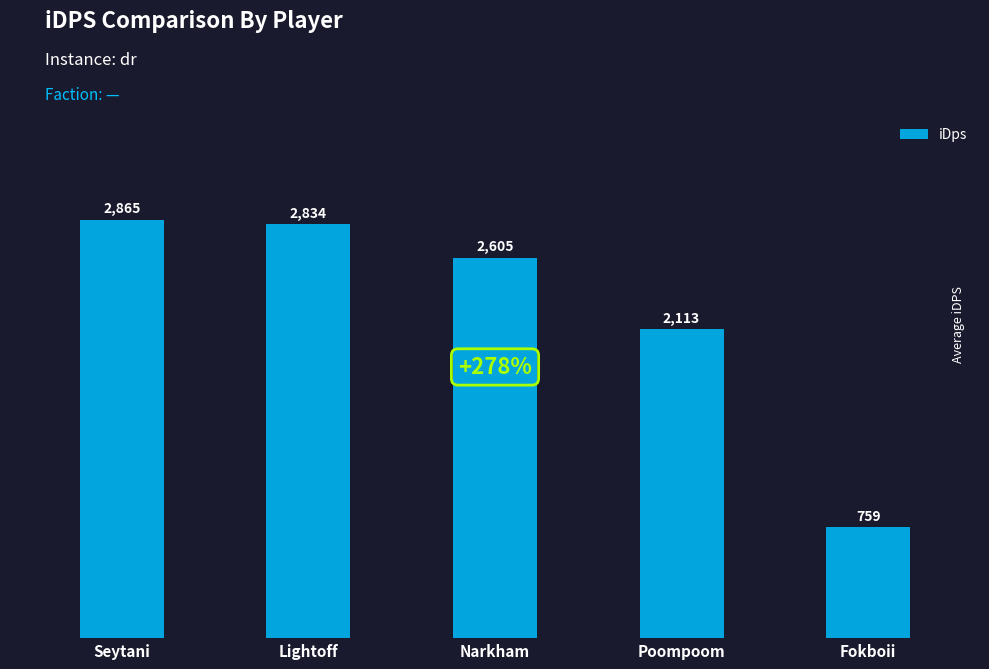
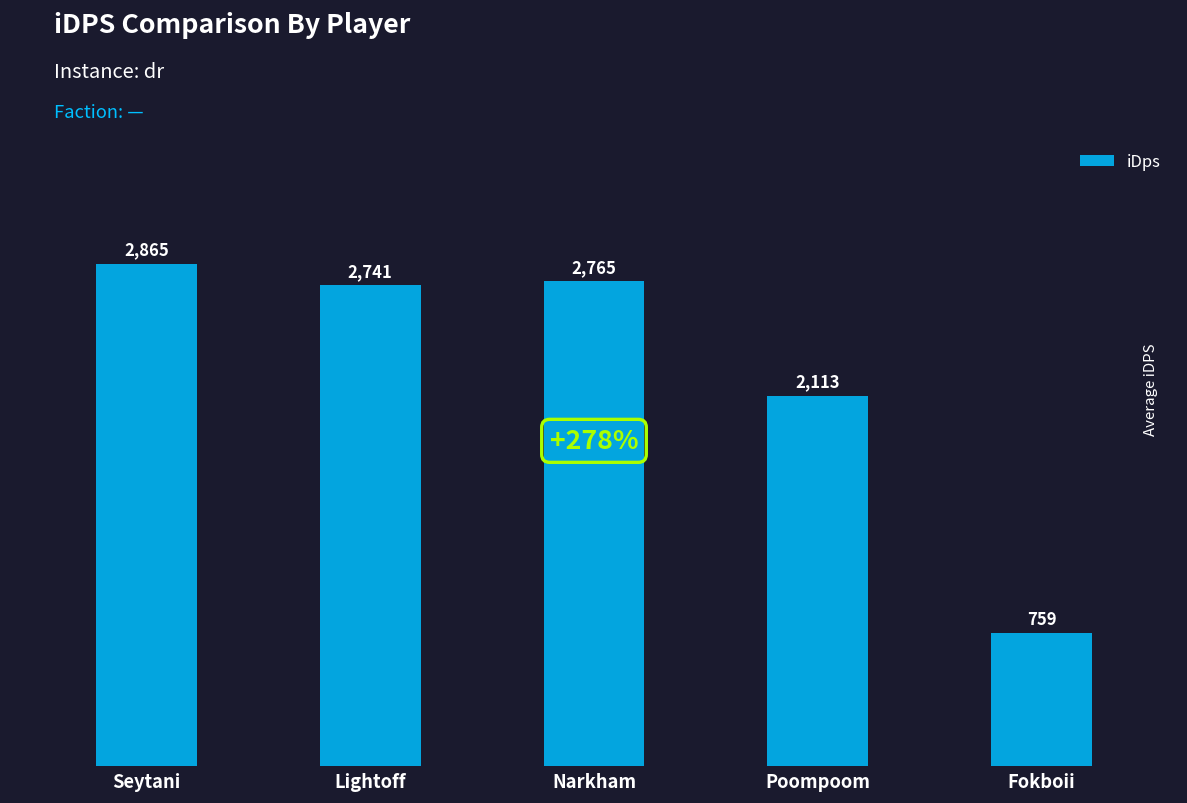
Lightoff: 2,834 -> 2,741
Narkham: 2,605 -> 2,765
